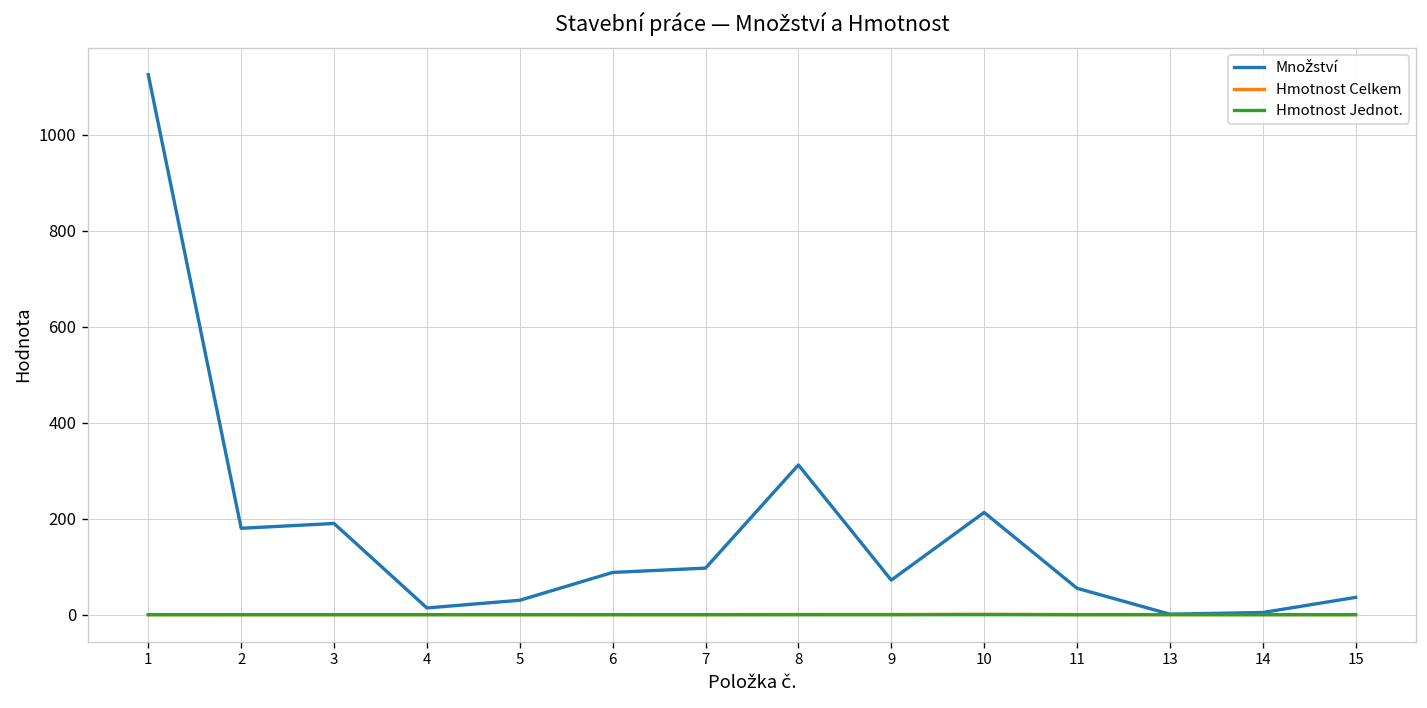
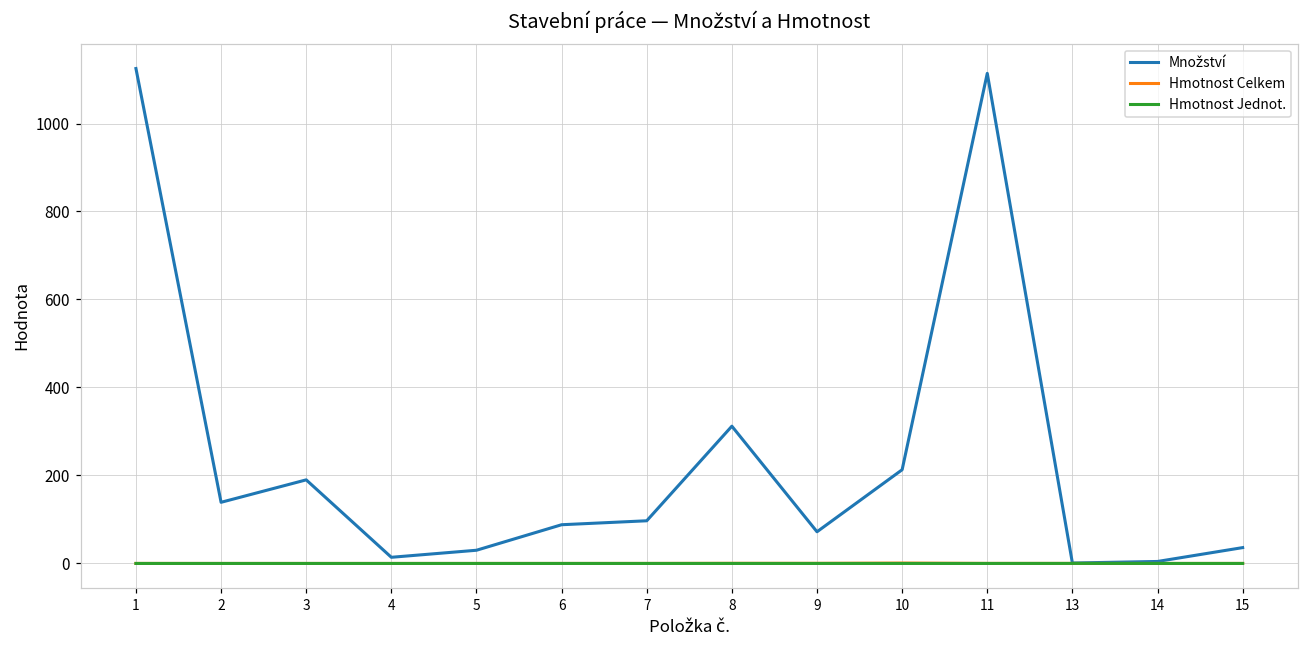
Množství, 2: 180 -> 140
Množství, 11: 60 -> 1110
